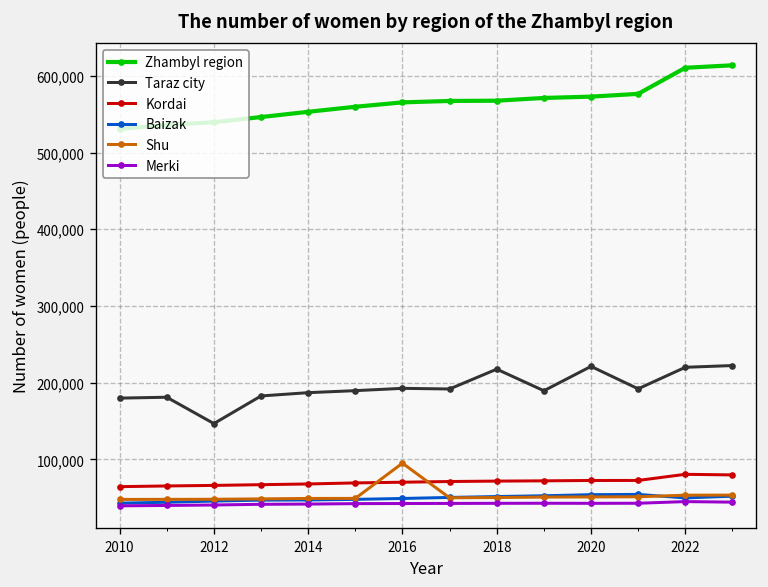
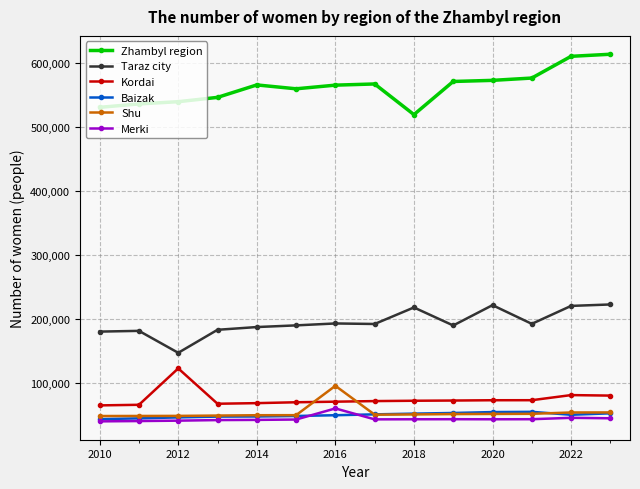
Kordai, 2012: 70,000 -> 120,000
Zhambyl region, 2014: 550,000 -> 570,000
Merki, 2016: 40,000 -> 60,000
Zhambyl region, 2018: 570,000 -> 520,000
